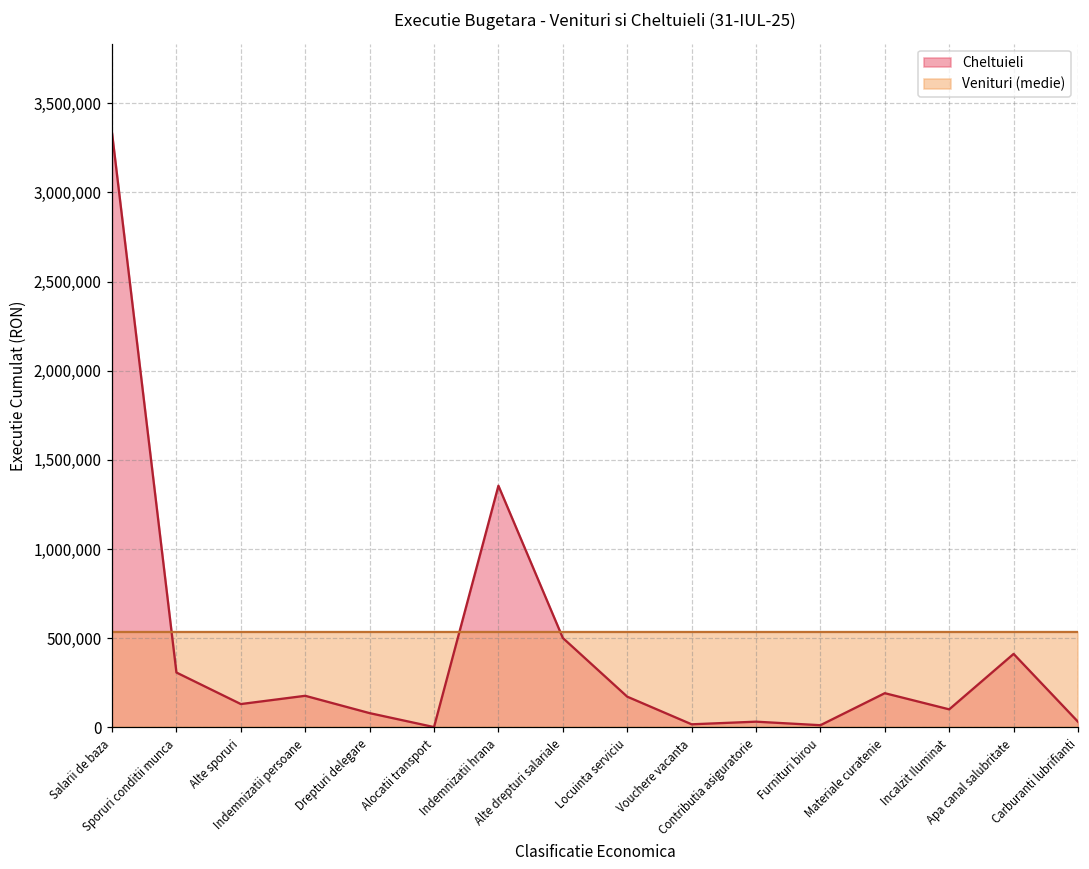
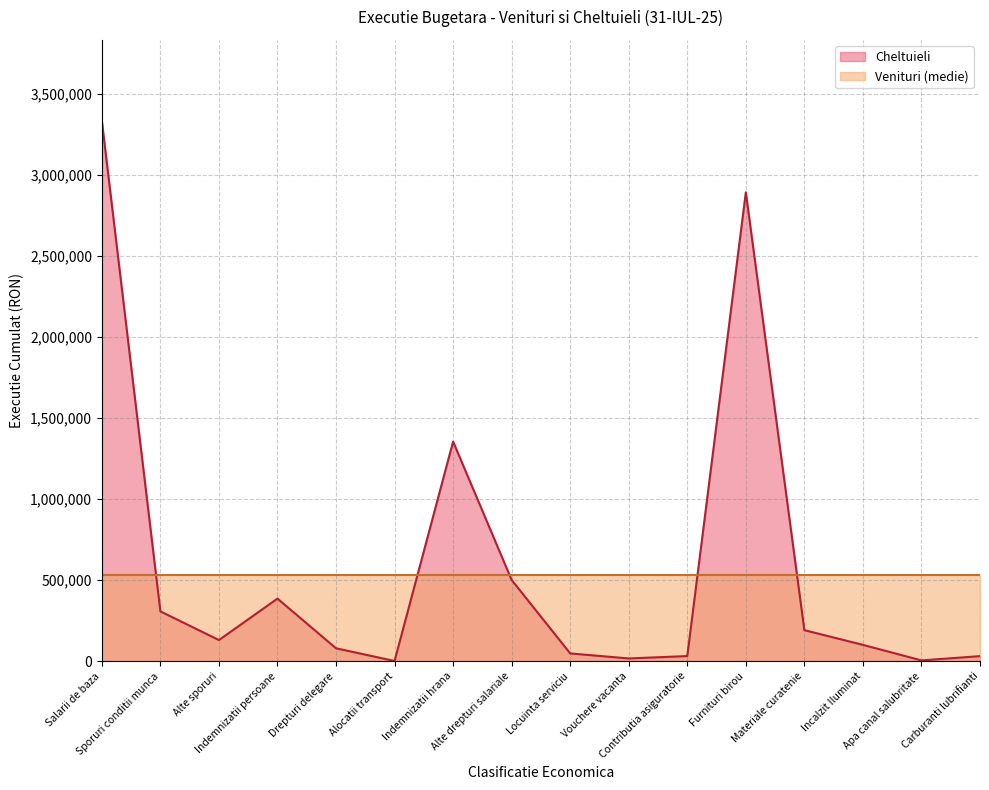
Cheltuieli, Indemnizatii persoane: 180,000 -> 390,000
Cheltuieli, Locuinta serviciu: 170,000 -> 50,000
Cheltuieli, Furnituri birou: 10,000 -> 2,890,000
Cheltuieli, Apa canal salubritate: 410,000 -> 0
